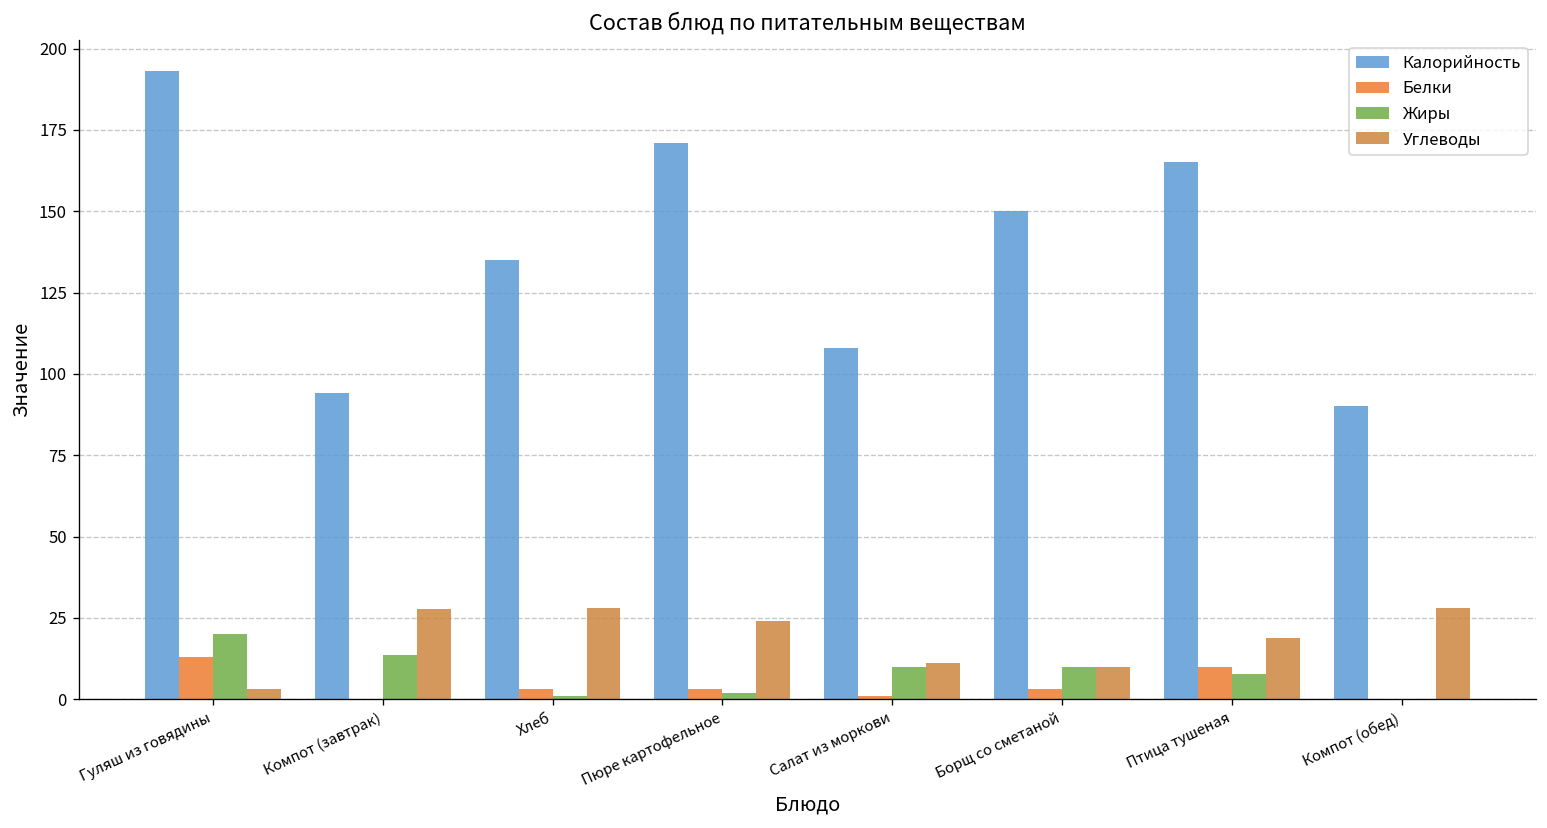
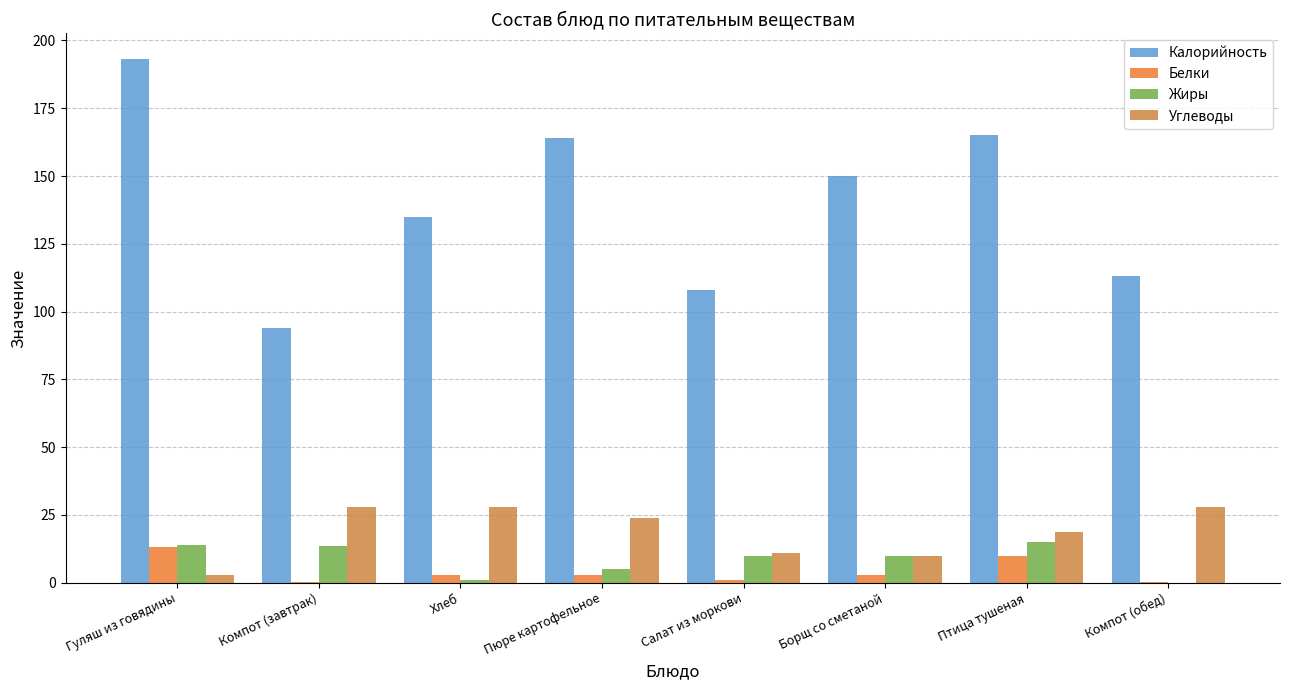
Жиры, Гуляш из говядины: 20 -> 14
Калорийность, Пюре картофельное: 171 -> 164
Жиры, Пюре картофельное: 2 -> 5
Жиры, Птица тушеная: 8 -> 15
Калорийность, Компот (обед): 90 -> 113
